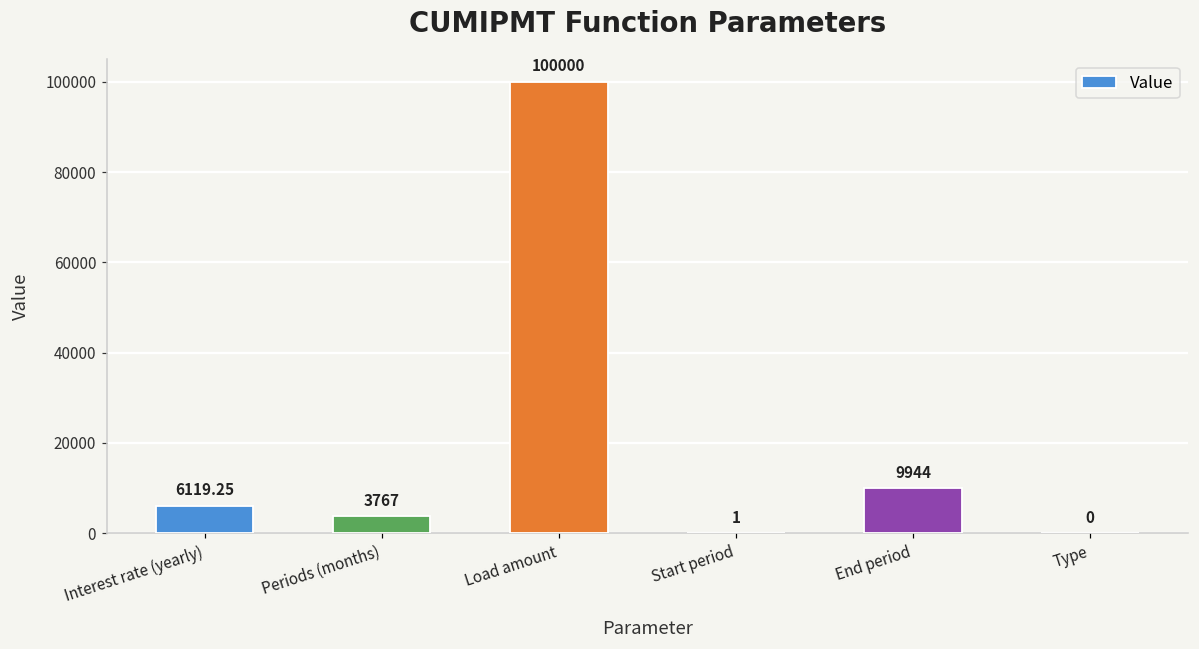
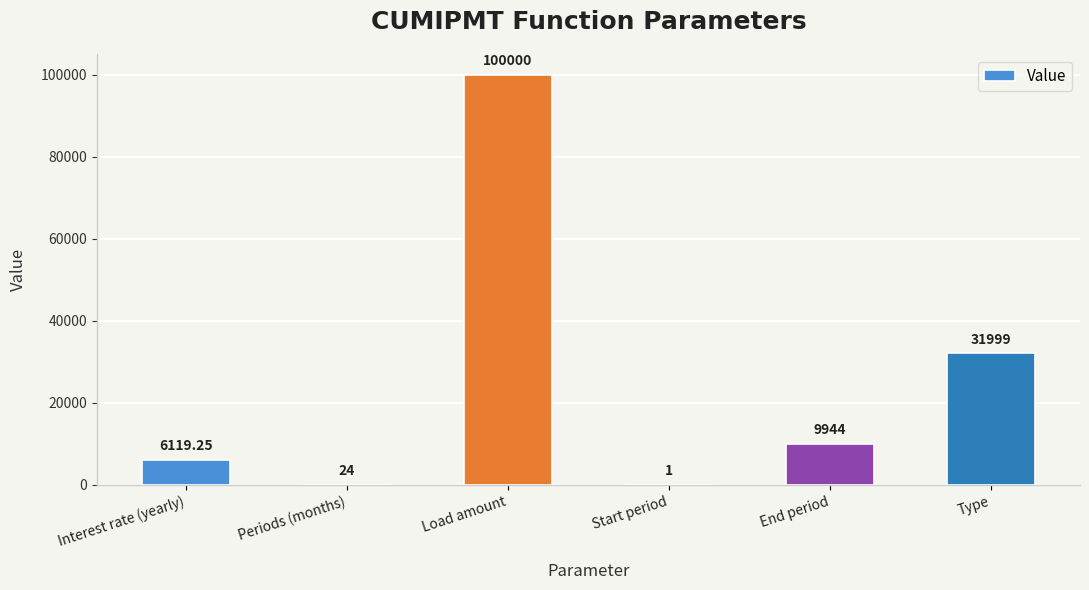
Periods (months): 3767 -> 24
Type: 0 -> 31999
